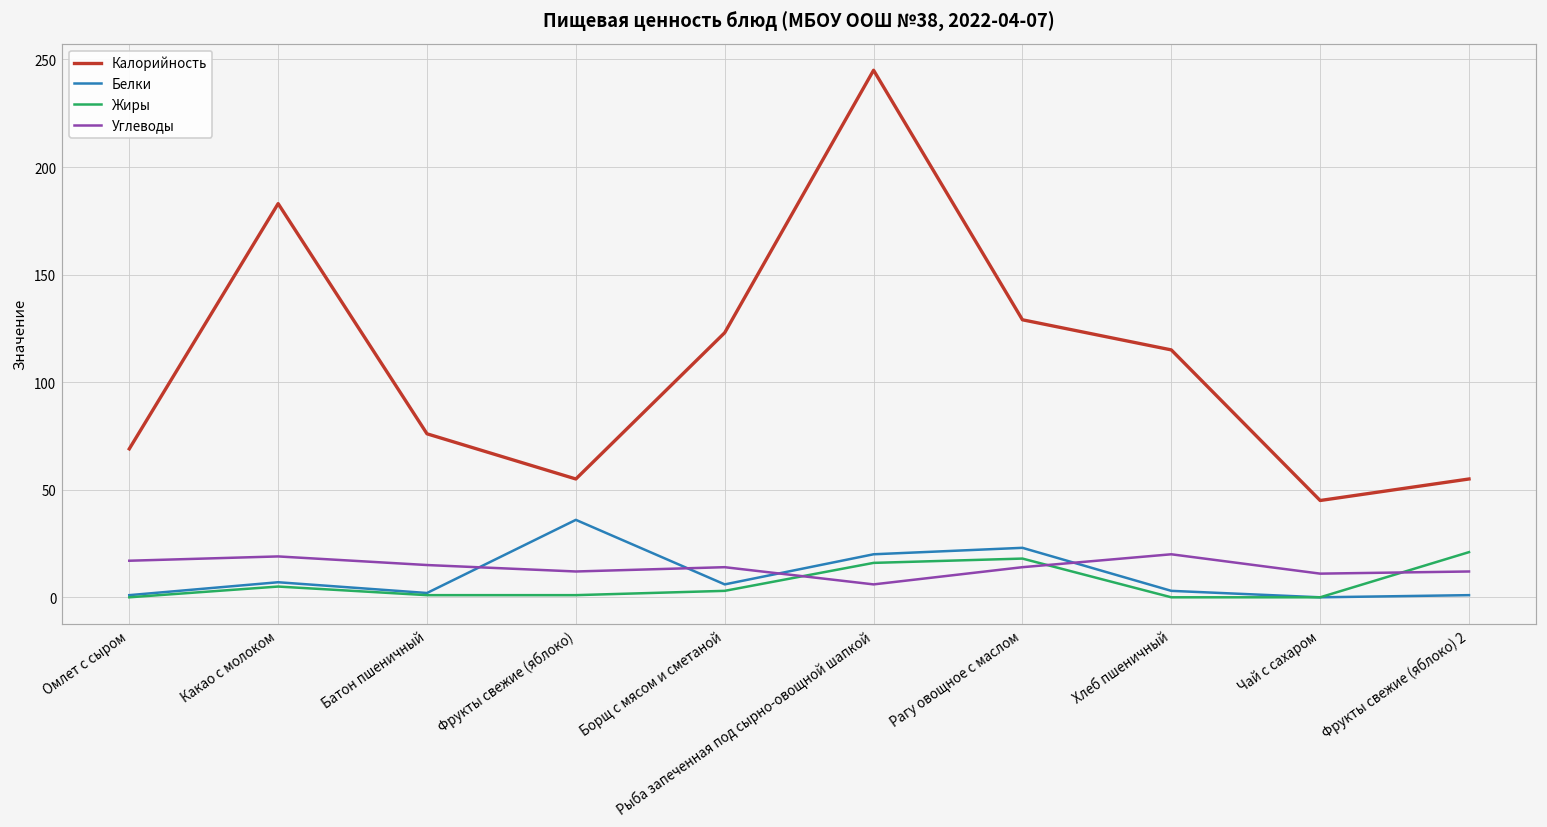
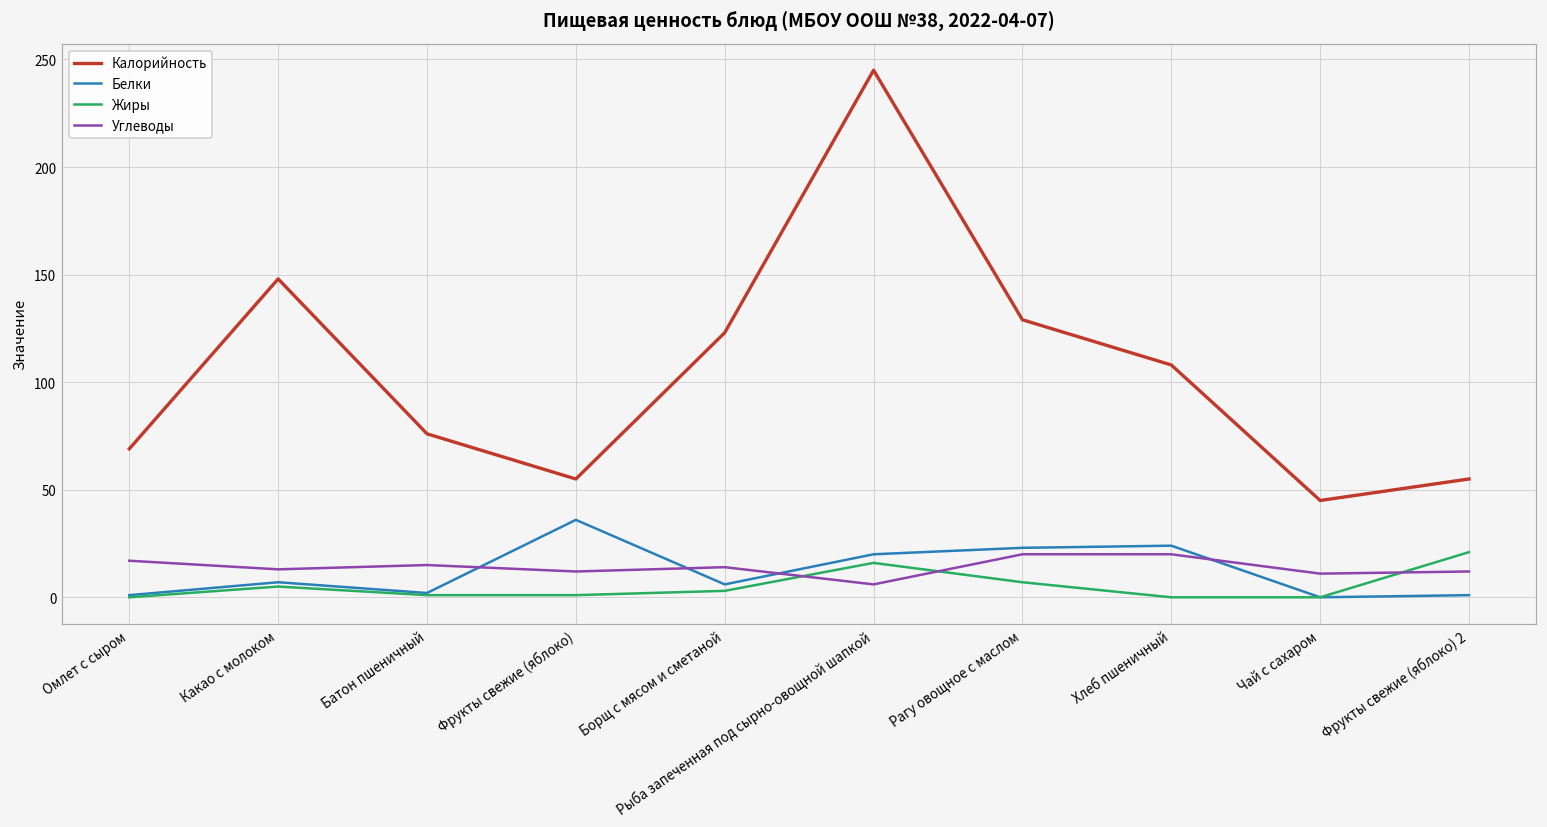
Калорийность, Какао с молоком: 183 -> 148
Углеводы, Какао с молоком: 19 -> 13
Жиры, Рагу овощное с маслом: 18 -> 7
Углеводы, Рагу овощное с маслом: 14 -> 20
Калорийность, Хлеб пшеничный: 115 -> 108
Белки, Хлеб пшеничный: 3 -> 24
